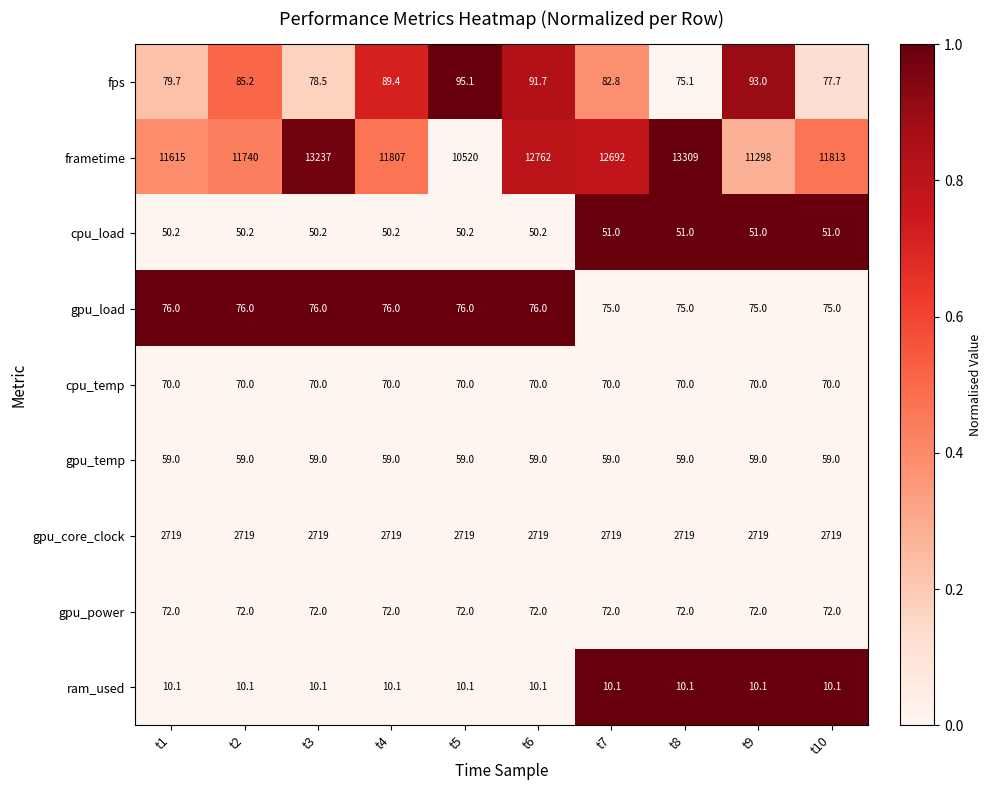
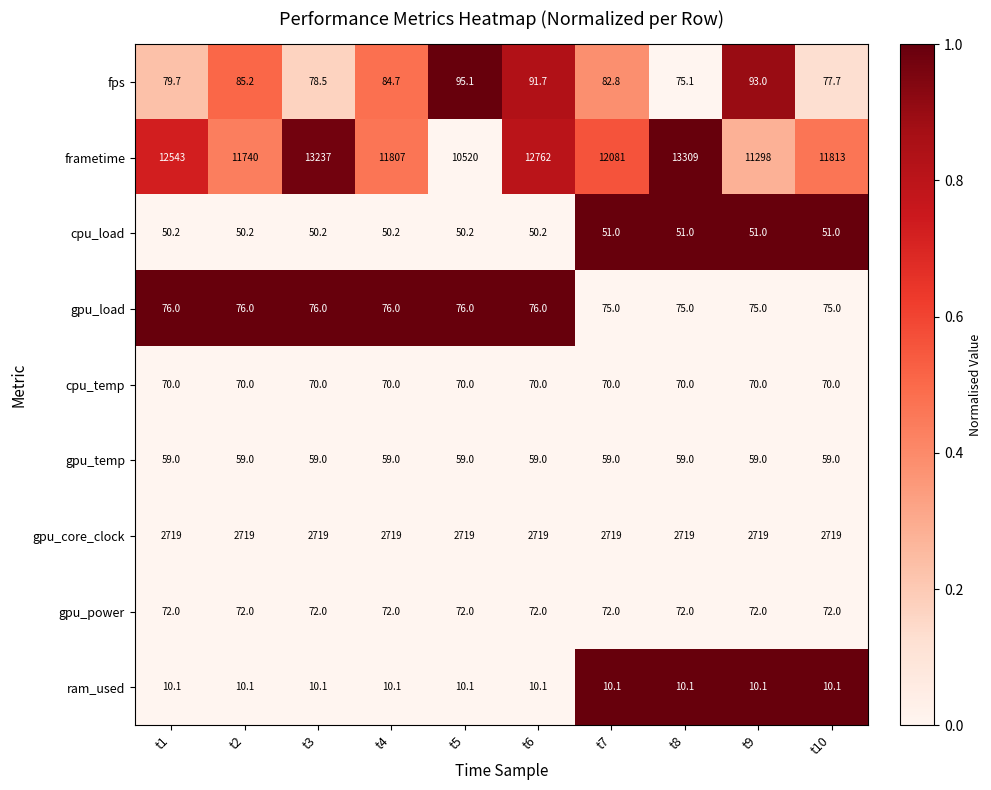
fps, t4: 89.4 -> 84.7
frametime, t1: 11615 -> 12543
frametime, t7: 12692 -> 12081
